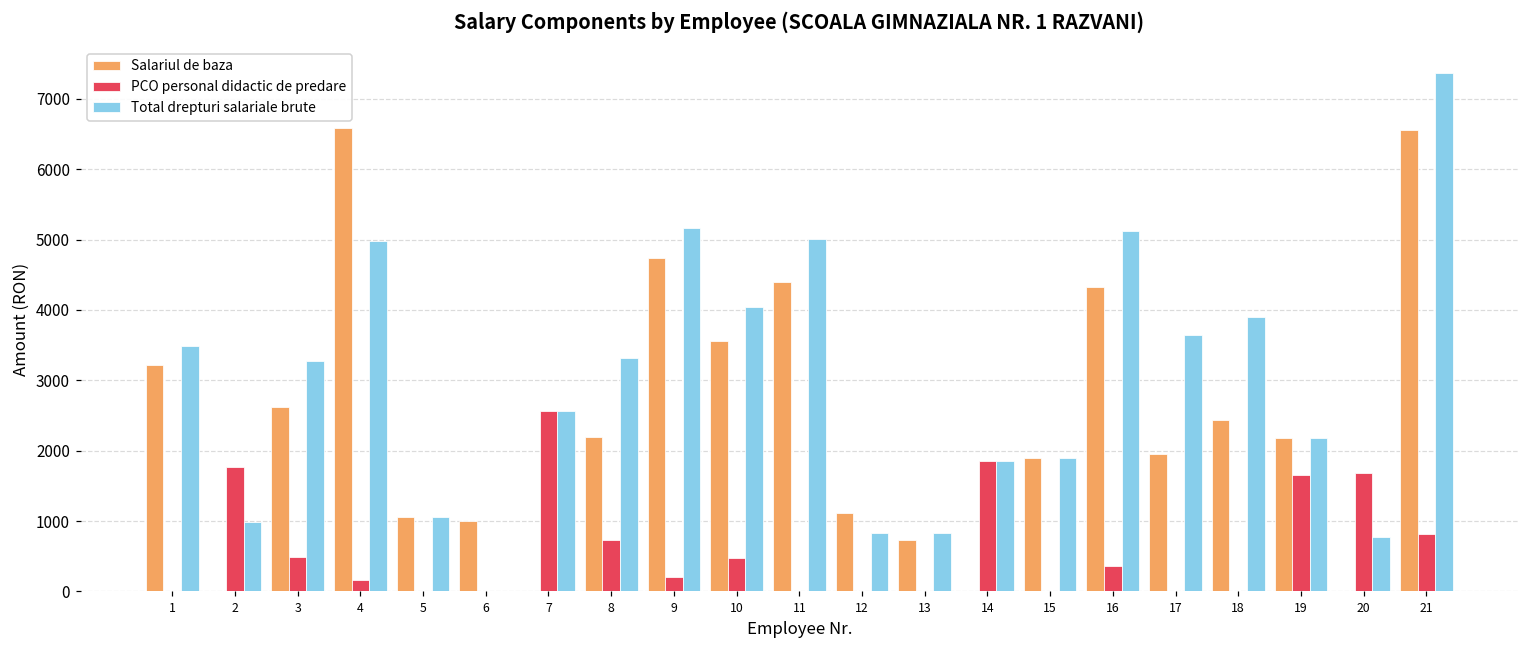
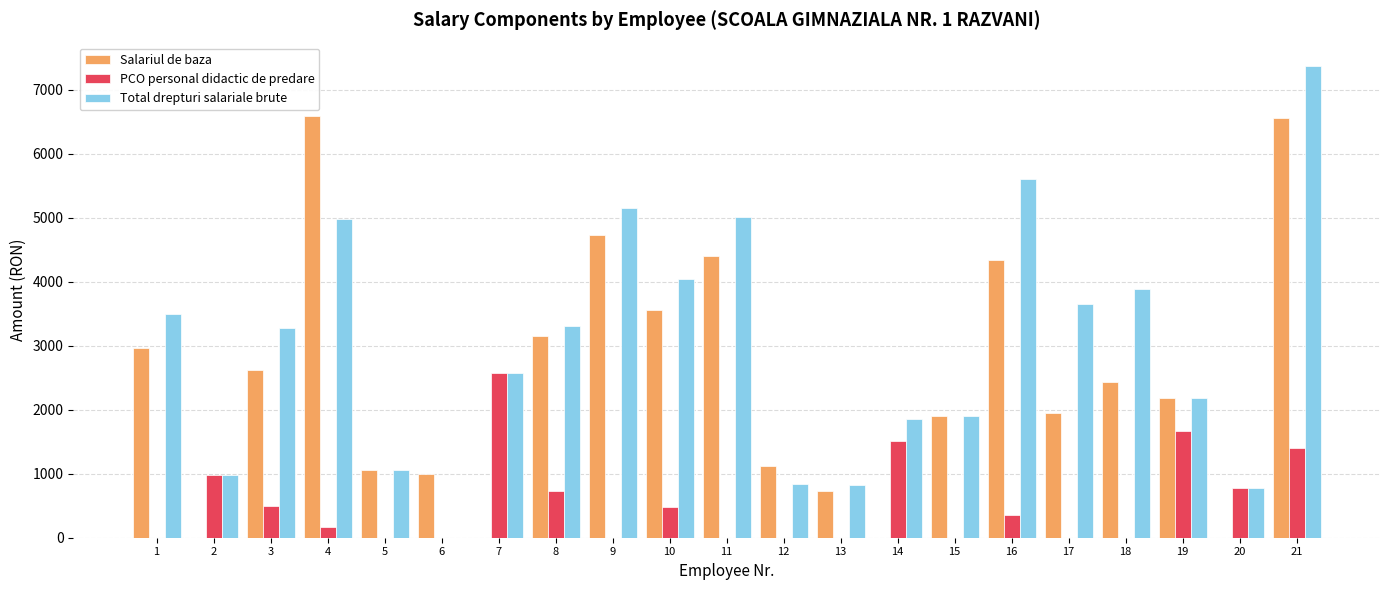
Salariul de baza, 1: 3200 -> 3000
PCO personal didactic de predare, 2: 1800 -> 1000
Salariul de baza, 8: 2200 -> 3200
PCO personal didactic de predare, 9: 200 -> 0
PCO personal didactic de predare, 14: 1900 -> 1500
Total drepturi salariale brute, 16: 5100 -> 5600
PCO personal didactic de predare, 20: 1700 -> 800
PCO personal didactic de predare, 21: 800 -> 1400
